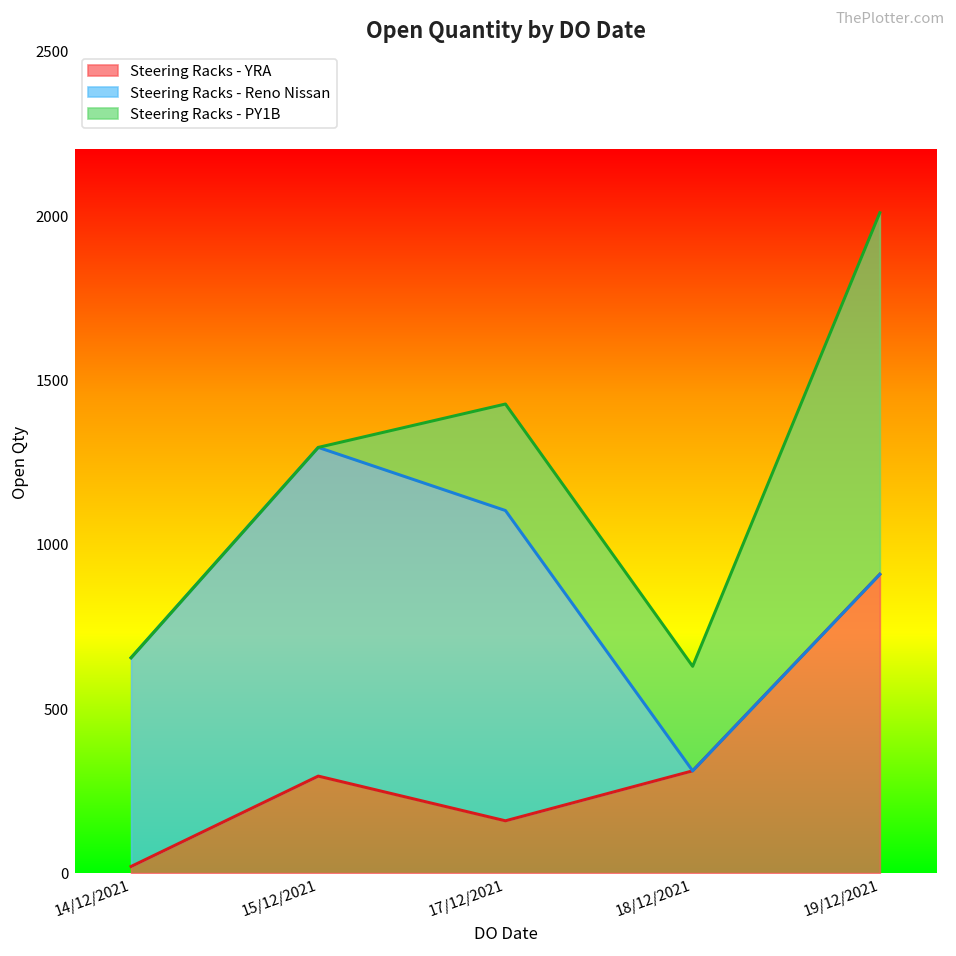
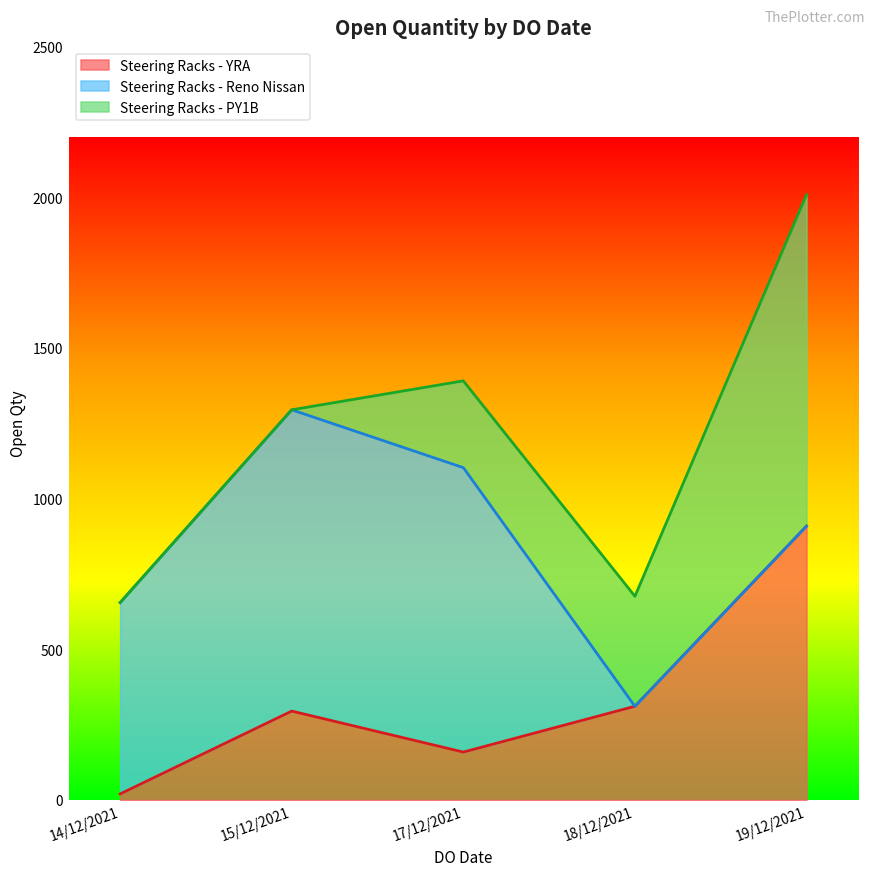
Steering Racks - PY1B, 17/12/2021: 320 -> 290
Steering Racks - PY1B, 18/12/2021: 320 -> 370
